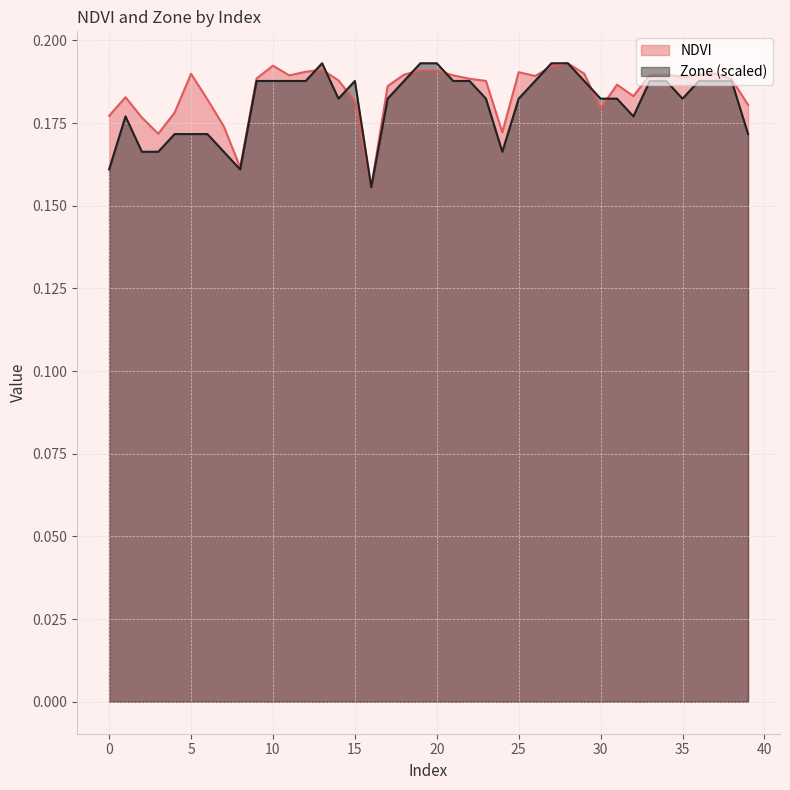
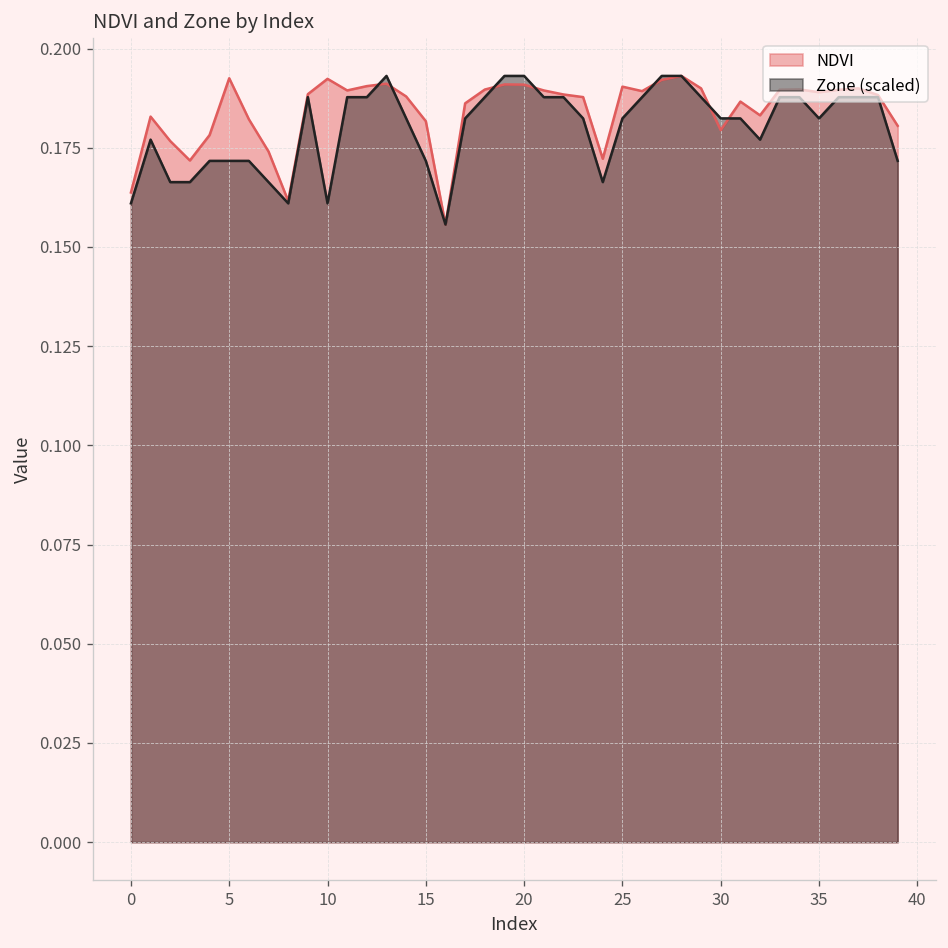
NDVI, 0: 0.177 -> 0.164
NDVI, 5: 0.190 -> 0.193
Zone (scaled), 10: 0.188 -> 0.161
Zone (scaled), 15: 0.188 -> 0.172
